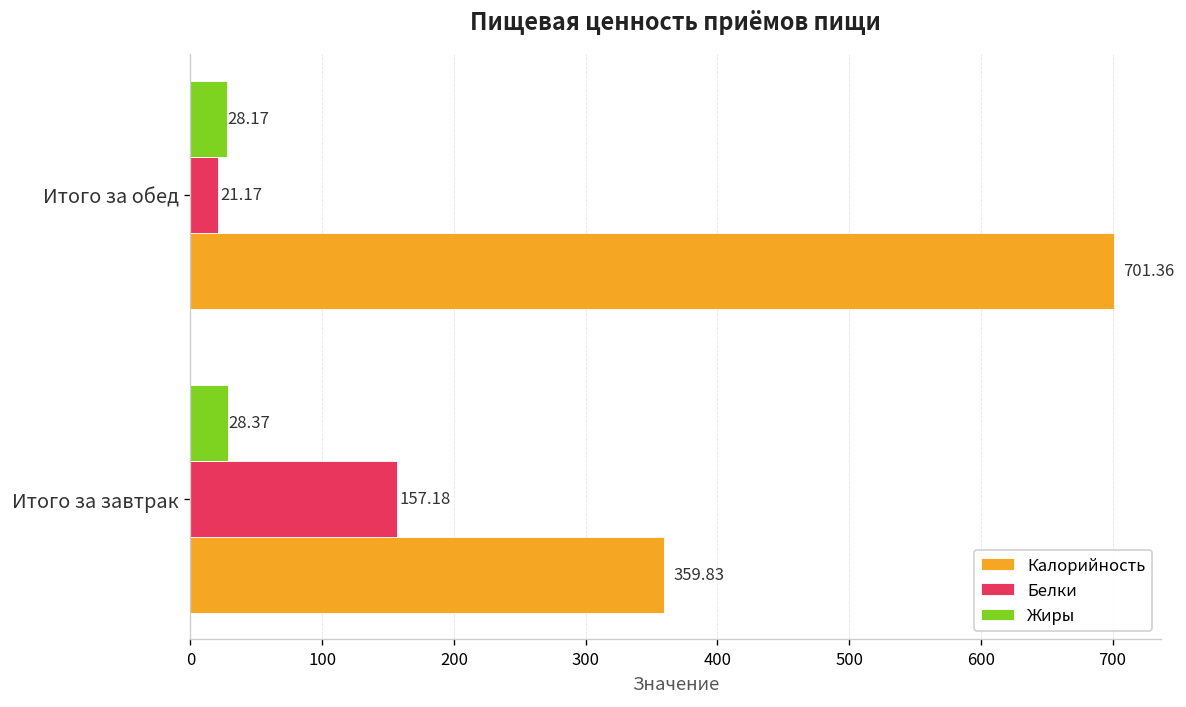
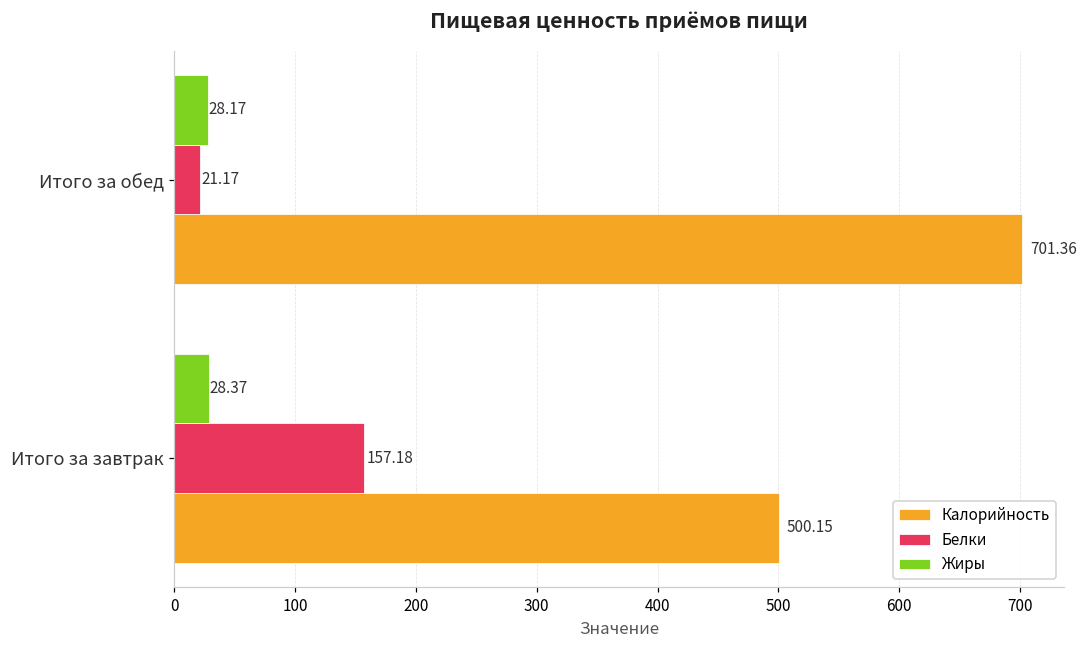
Калорийность, Итого за завтрак: 359.83 -> 500.15
